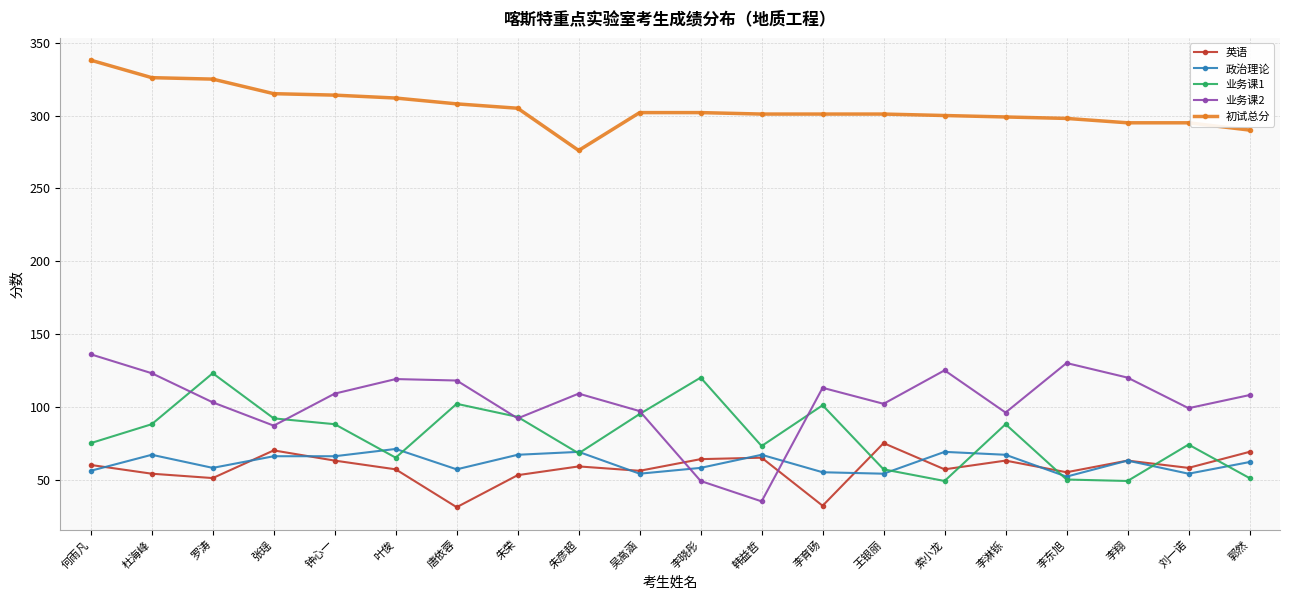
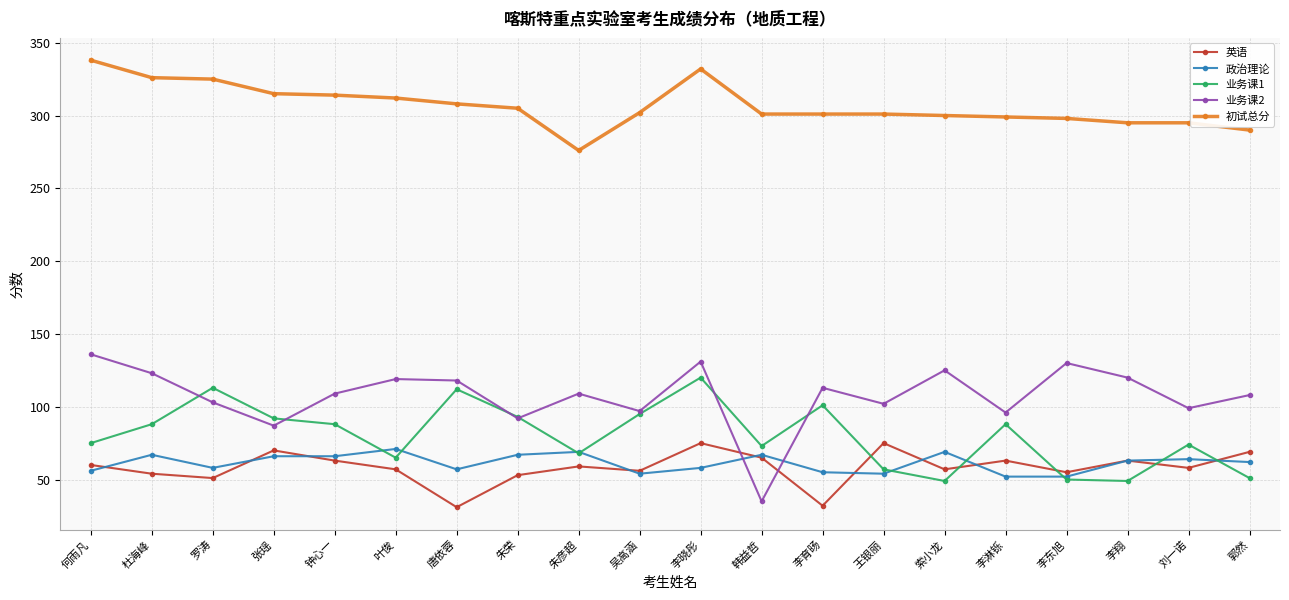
业务课1, 罗涛: 123 -> 113
业务课1, 唐依蓉: 102 -> 112
英语, 李晓彤: 64 -> 75
业务课2, 李晓彤: 49 -> 131
初试总分, 李晓彤: 302 -> 332
政治理论, 李淋铄: 67 -> 52
政治理论, 刘一诺: 54 -> 64
